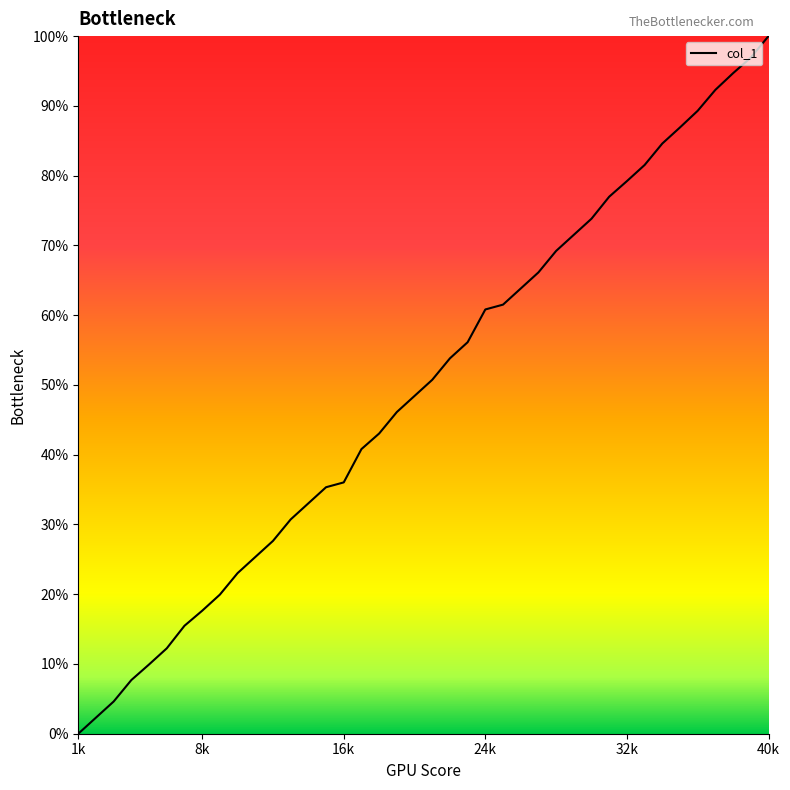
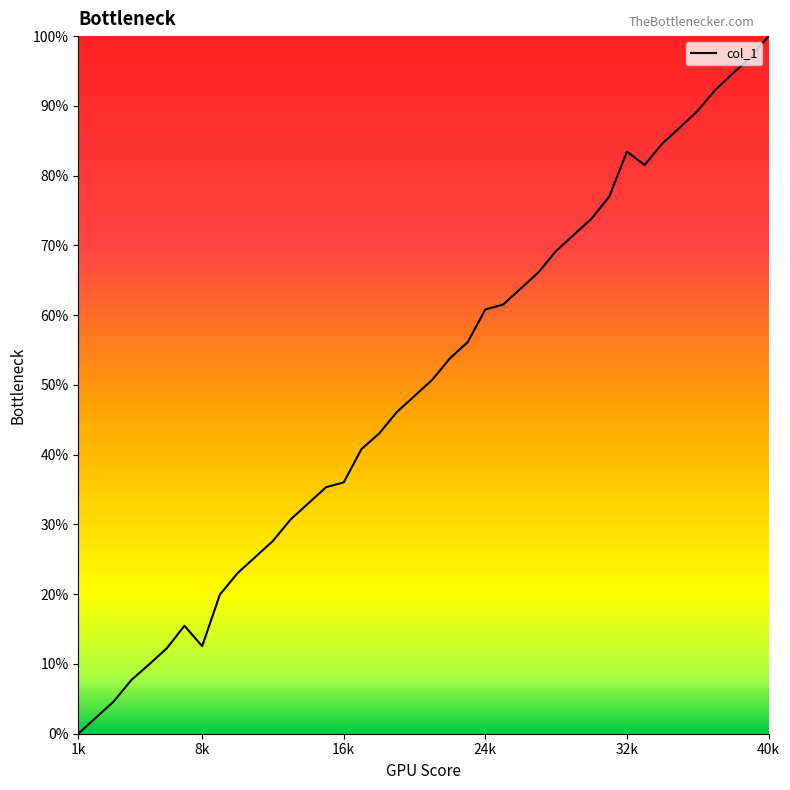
8k: 18% -> 13%
32k: 79% -> 83%
